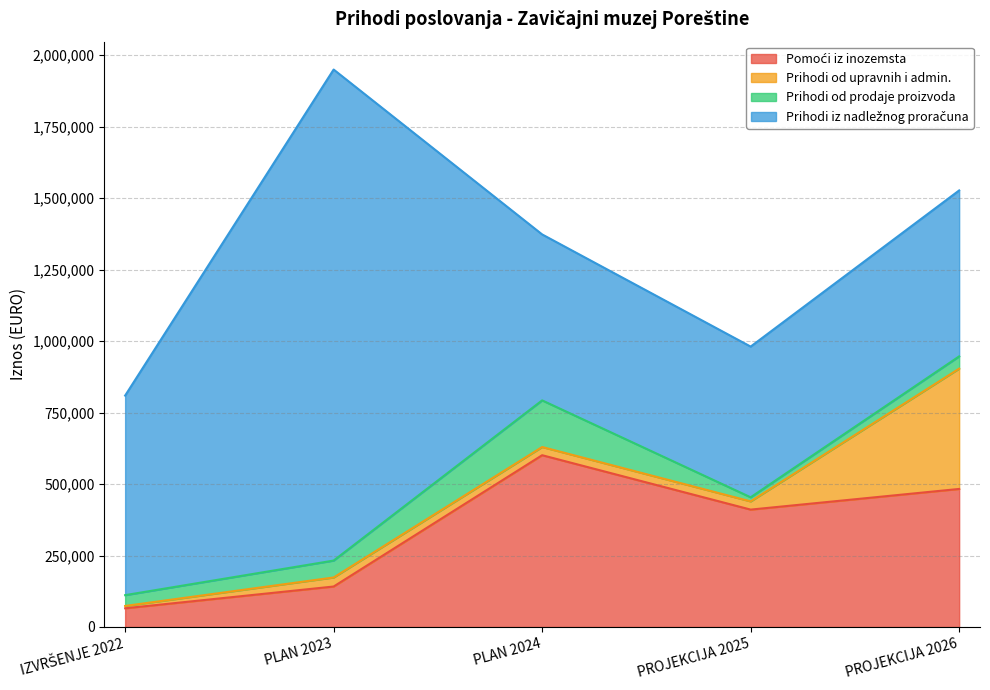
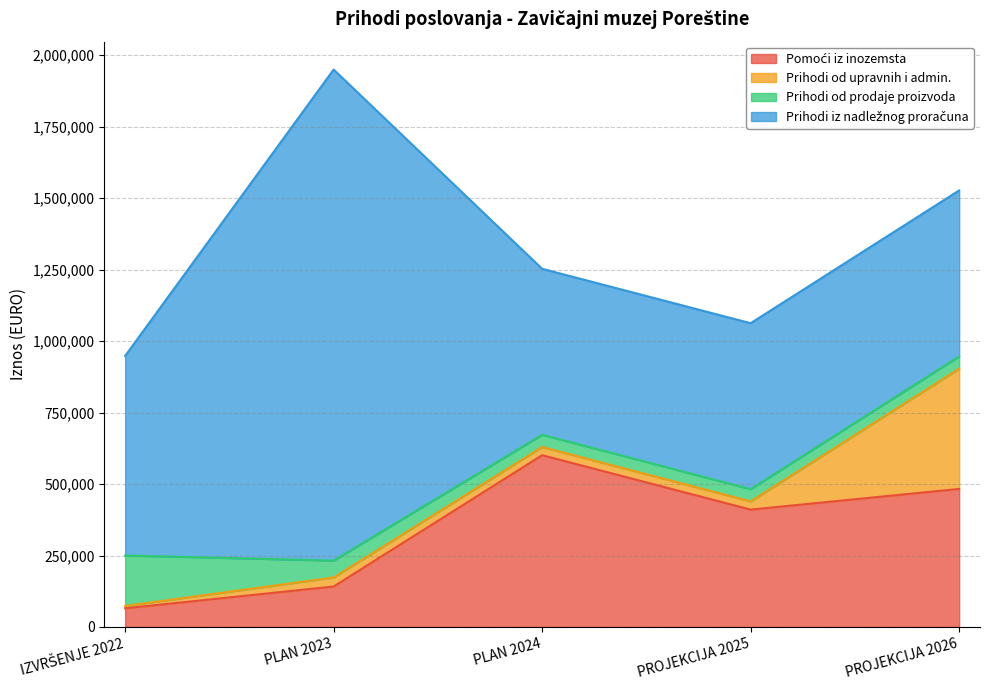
Prihodi od prodaje proizvoda, IZVRŠENJE 2022: 40,000 -> 180,000
Prihodi od prodaje proizvoda, PLAN 2024: 160,000 -> 40,000
Prihodi od prodaje proizvoda, PROJEKCIJA 2025: 10,000 -> 40,000
Prihodi iz nadležnog proračuna, PROJEKCIJA 2025: 530,000 -> 580,000
